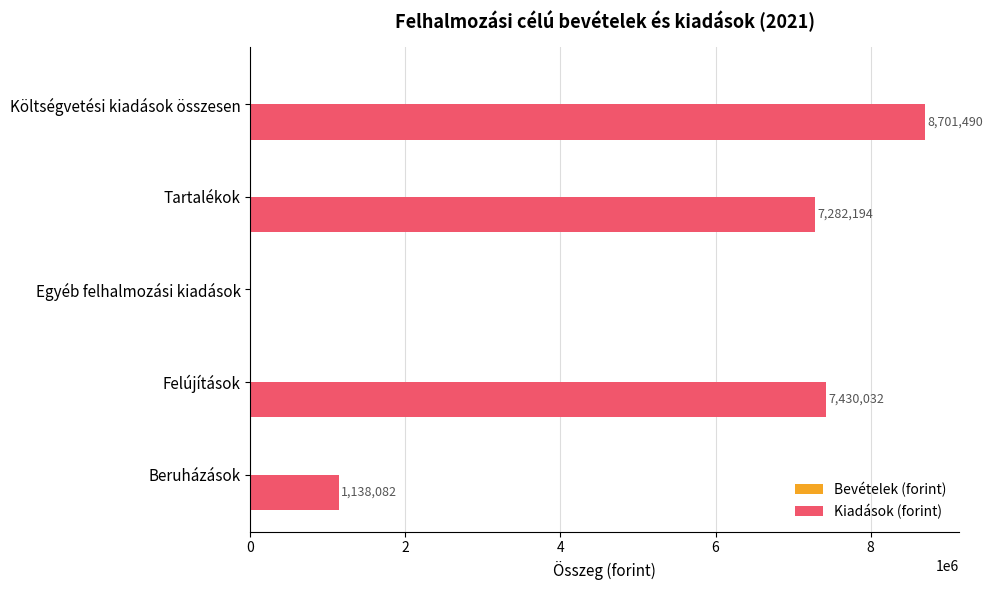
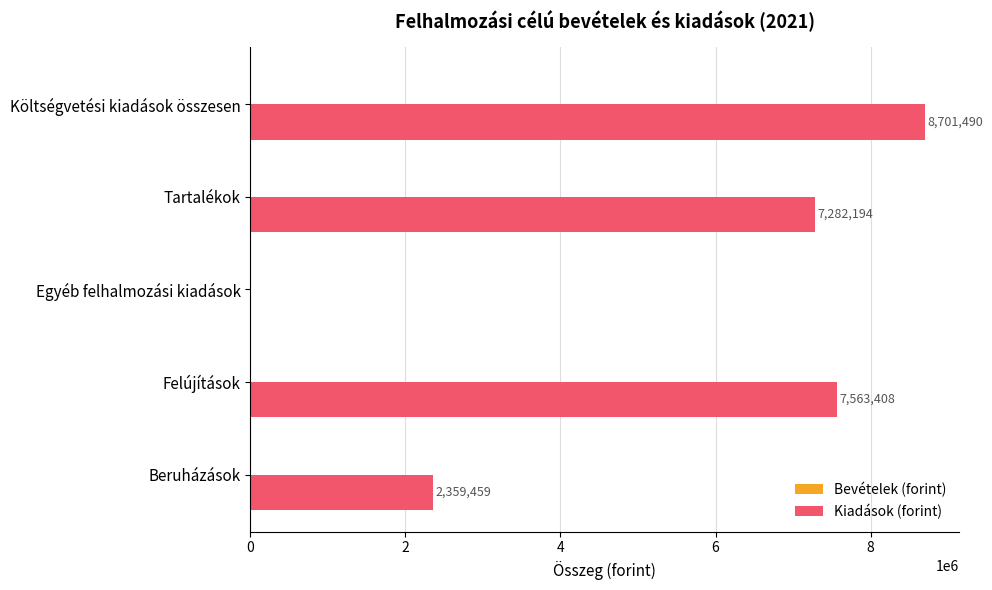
Kiadások (forint), Felújítások: 7,430,032 -> 7,563,408
Kiadások (forint), Beruházások: 1,138,082 -> 2,359,459
